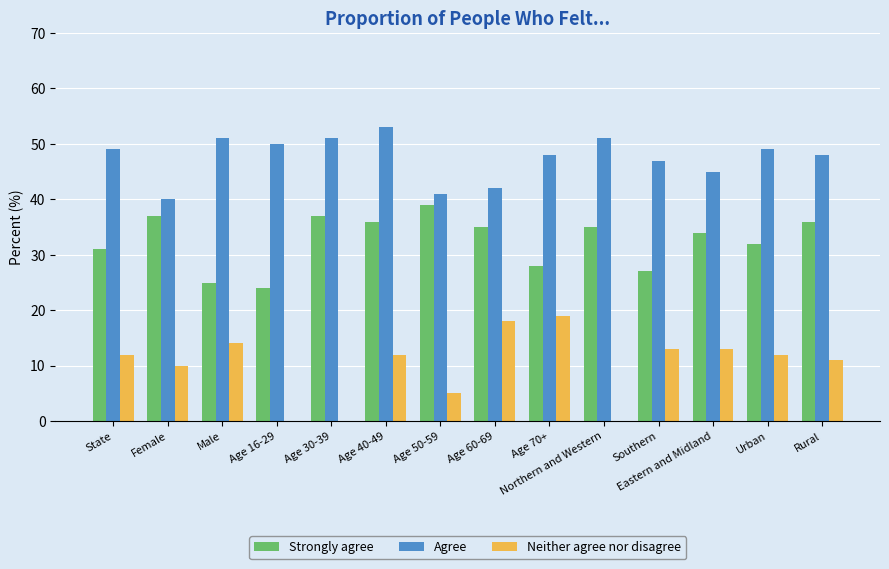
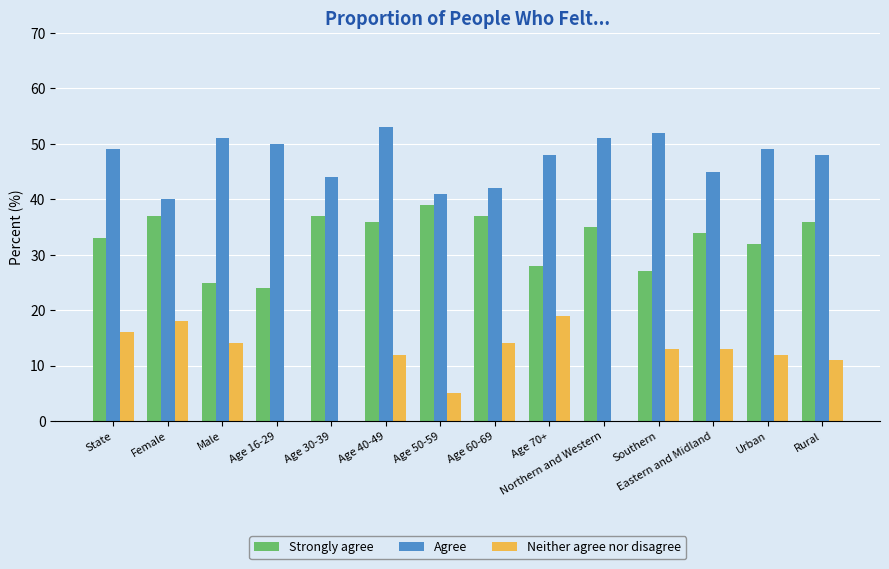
Strongly agree, State: 31 -> 33
Neither agree nor disagree, State: 12 -> 16
Neither agree nor disagree, Female: 10 -> 18
Agree, Age 30-39: 51 -> 44
Strongly agree, Age 60-69: 35 -> 37
Neither agree nor disagree, Age 60-69: 18 -> 14
Agree, Southern: 47 -> 52
